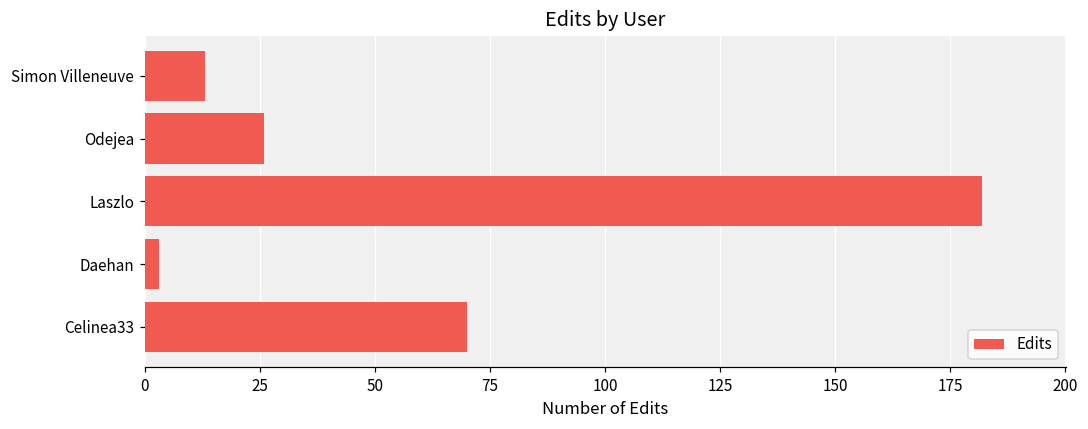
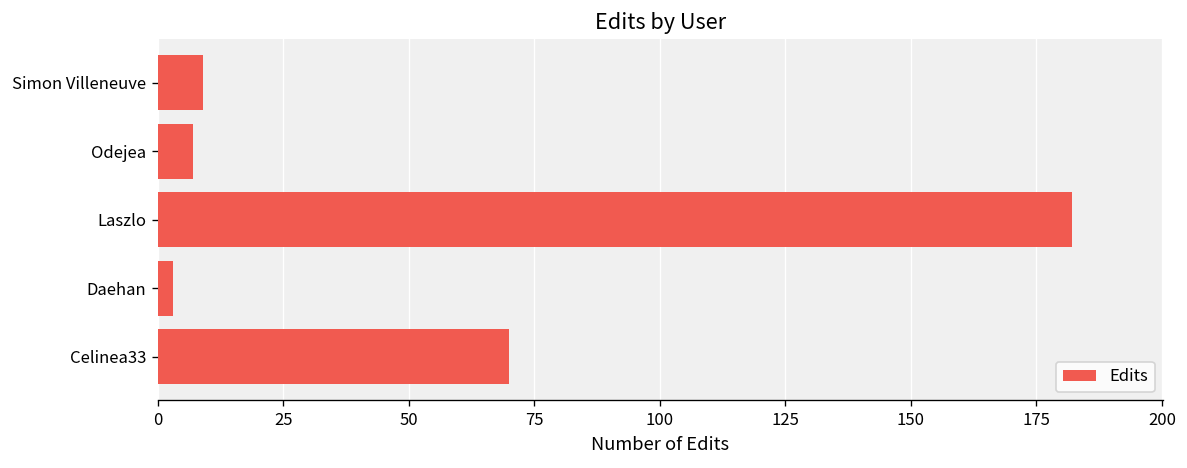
Simon Villeneuve: 13 -> 9
Odejea: 26 -> 7
